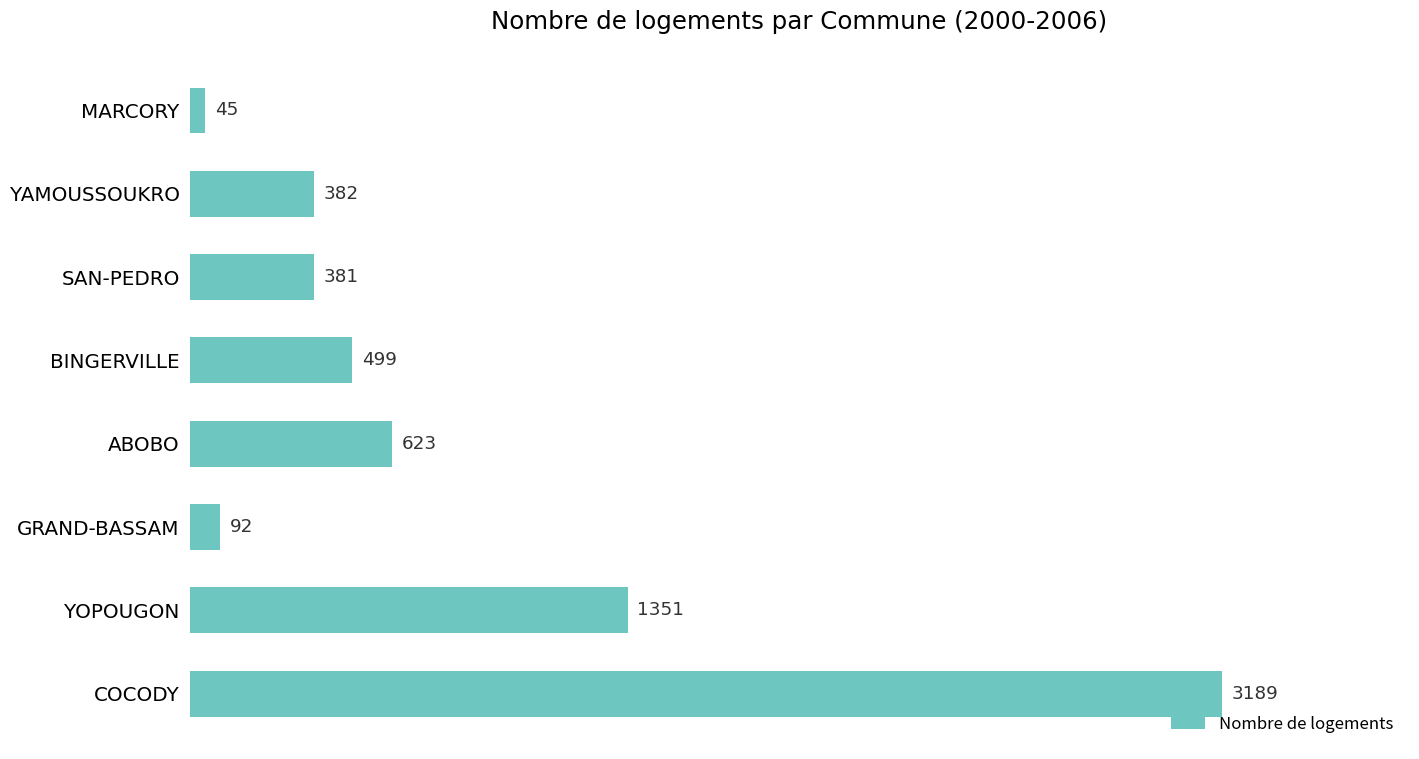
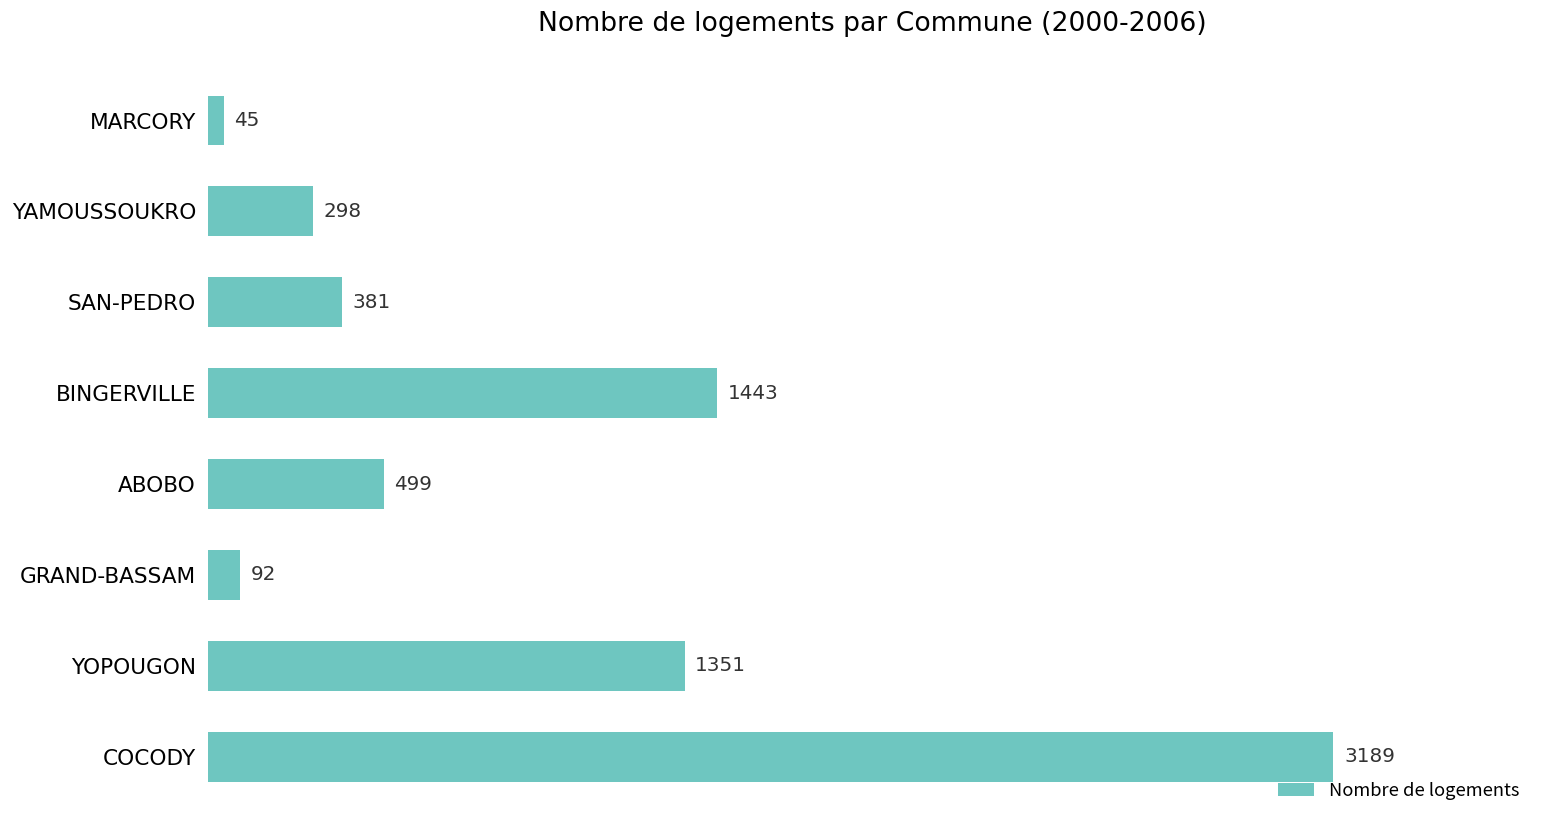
YAMOUSSOUKRO: 382 -> 298
BINGERVILLE: 499 -> 1443
ABOBO: 623 -> 499
